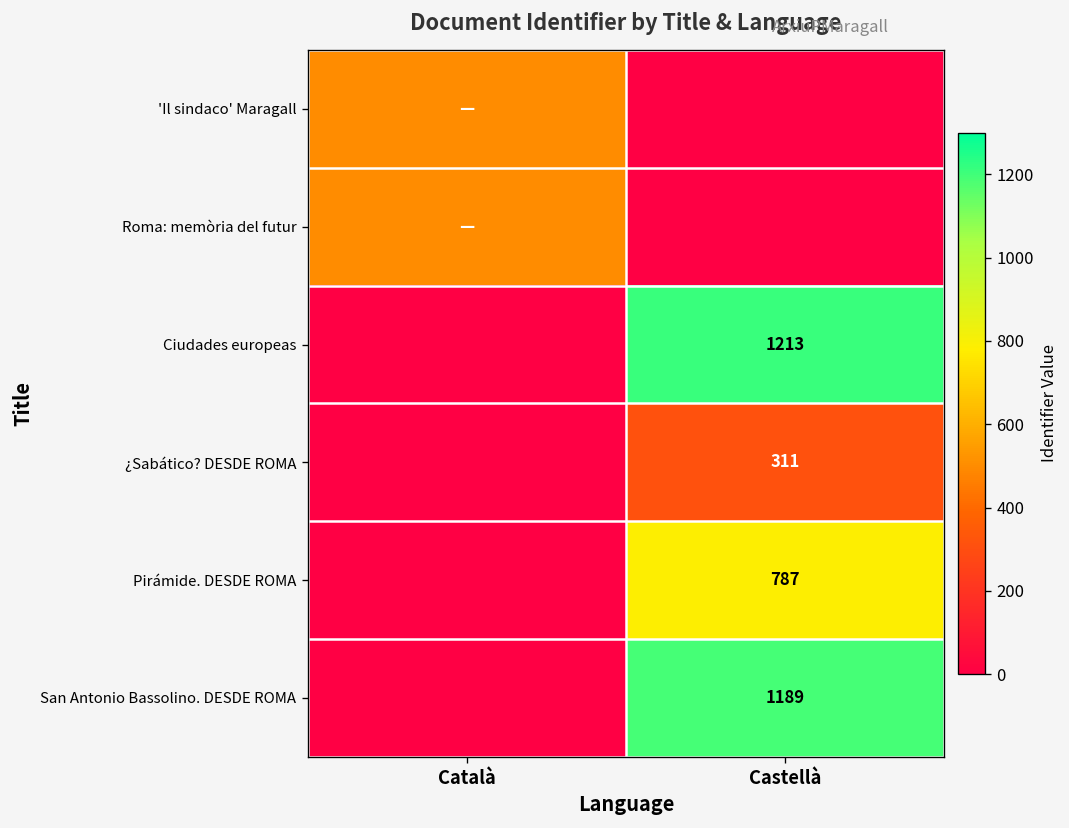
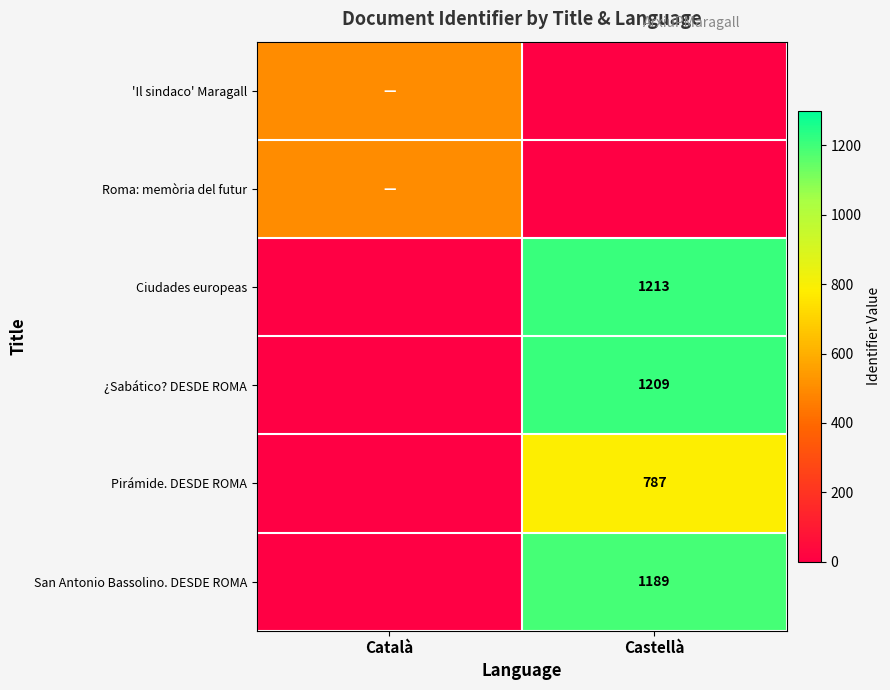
¿Sabático? DESDE ROMA, Castellà: 311 -> 1209
